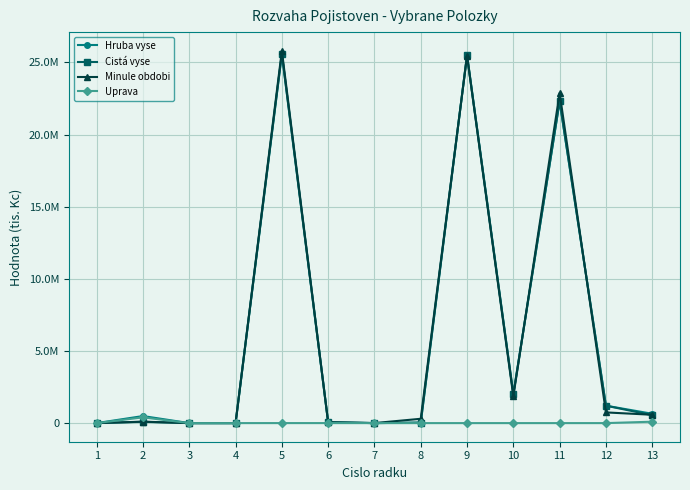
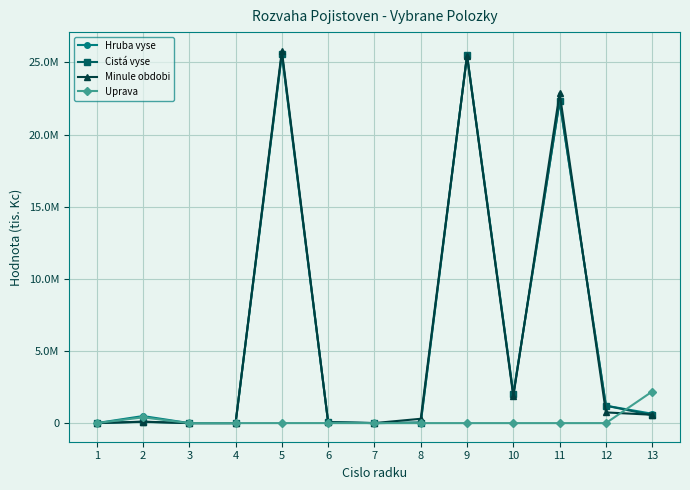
Uprava, 13: 100000 -> 2200000
